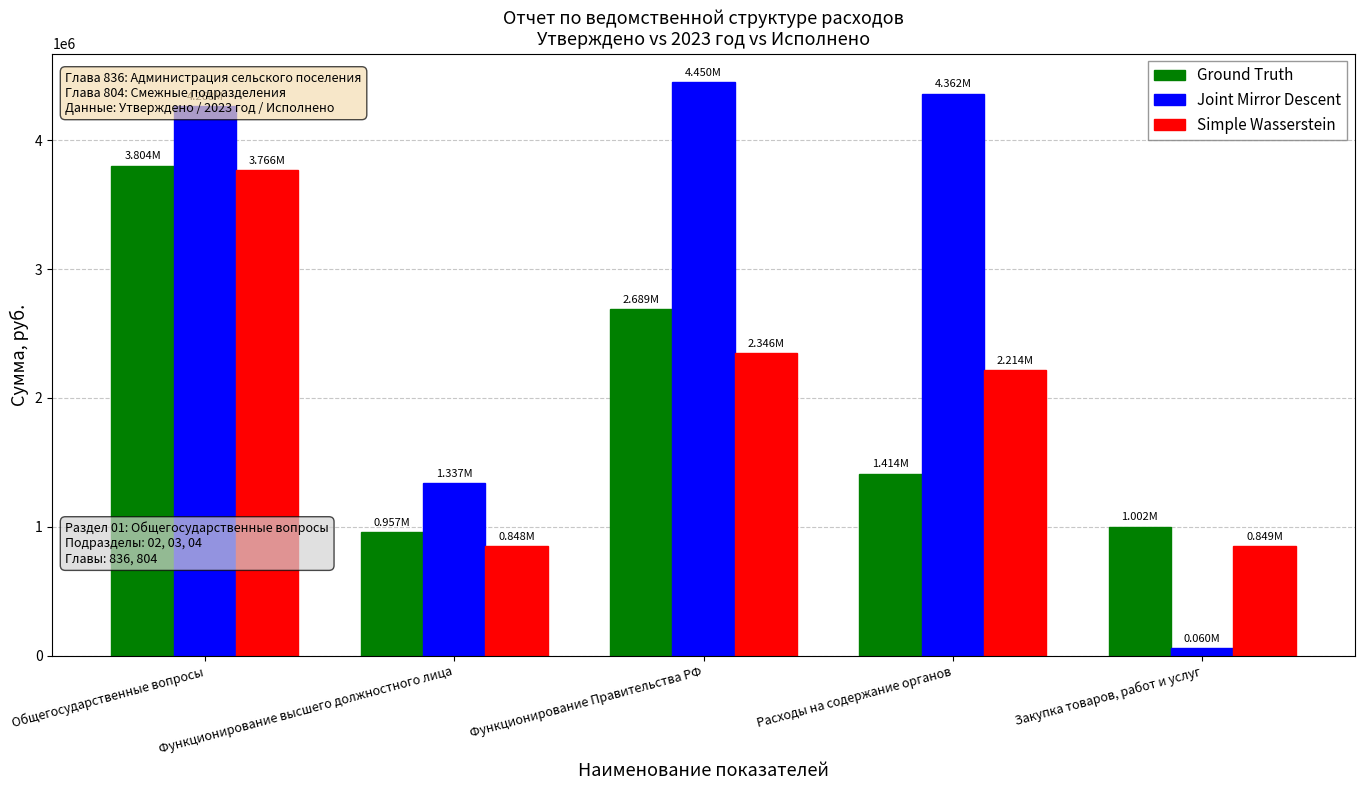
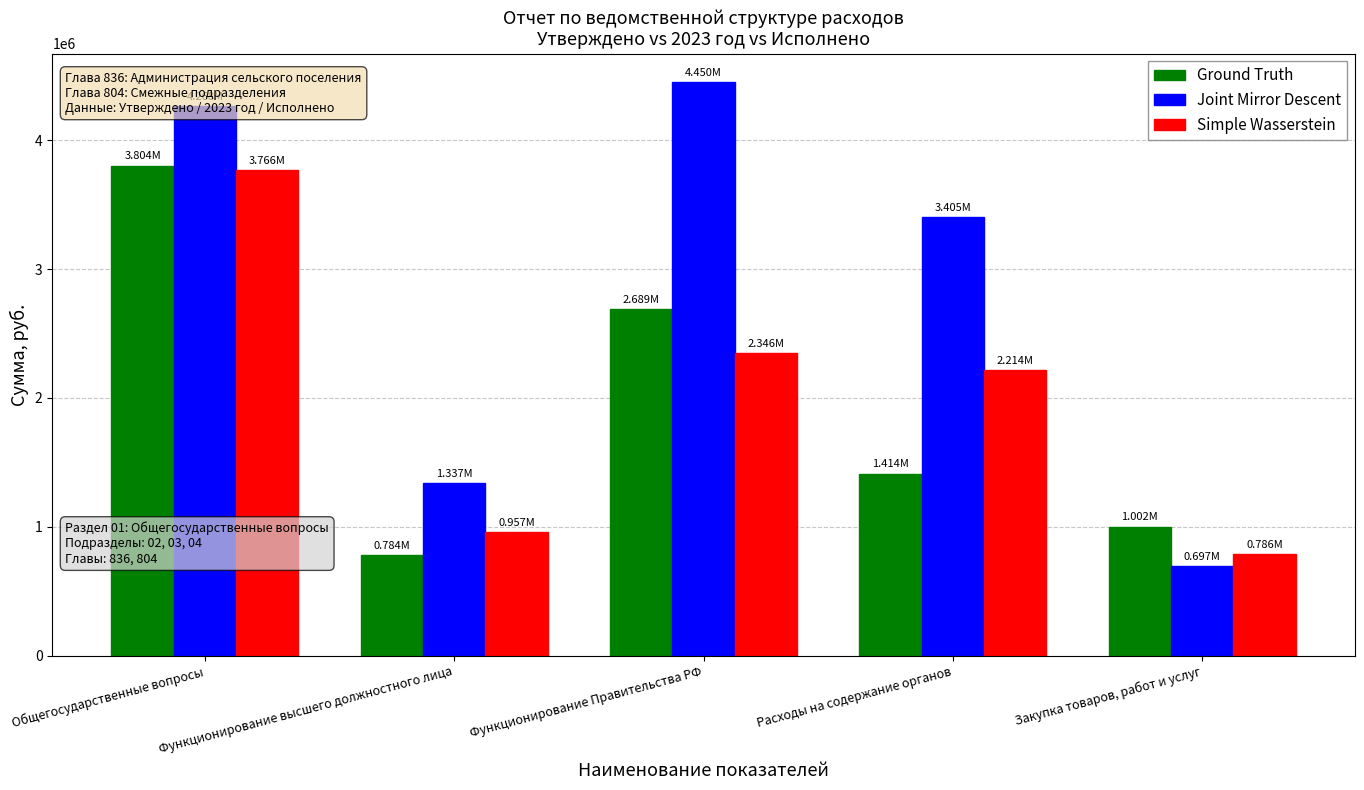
Ground Truth, Функционирование высшего должностного лица: 0.957M -> 0.784M
Simple Wasserstein, Функционирование высшего должностного лица: 0.848M -> 0.957M
Joint Mirror Descent, Расходы на содержание органов: 4.362M -> 3.405M
Joint Mirror Descent, Закупка товаров, работ и услуг: 0.060M -> 0.697M
Simple Wasserstein, Закупка товаров, работ и услуг: 0.849M -> 0.786M
